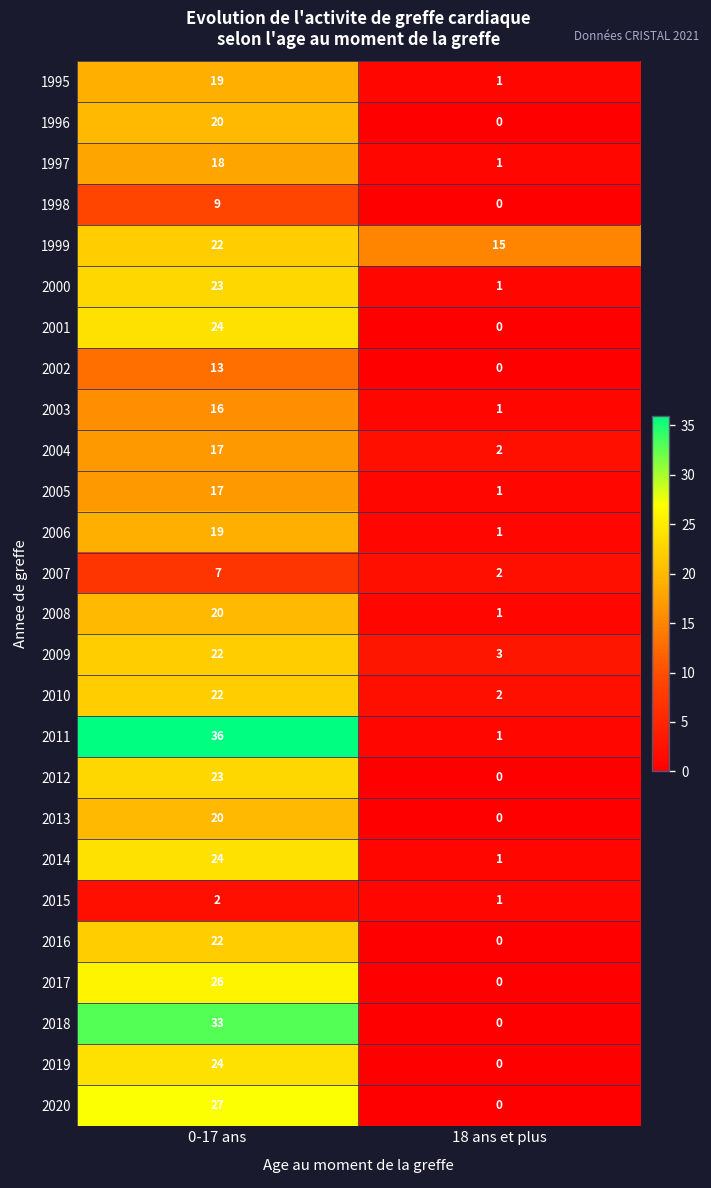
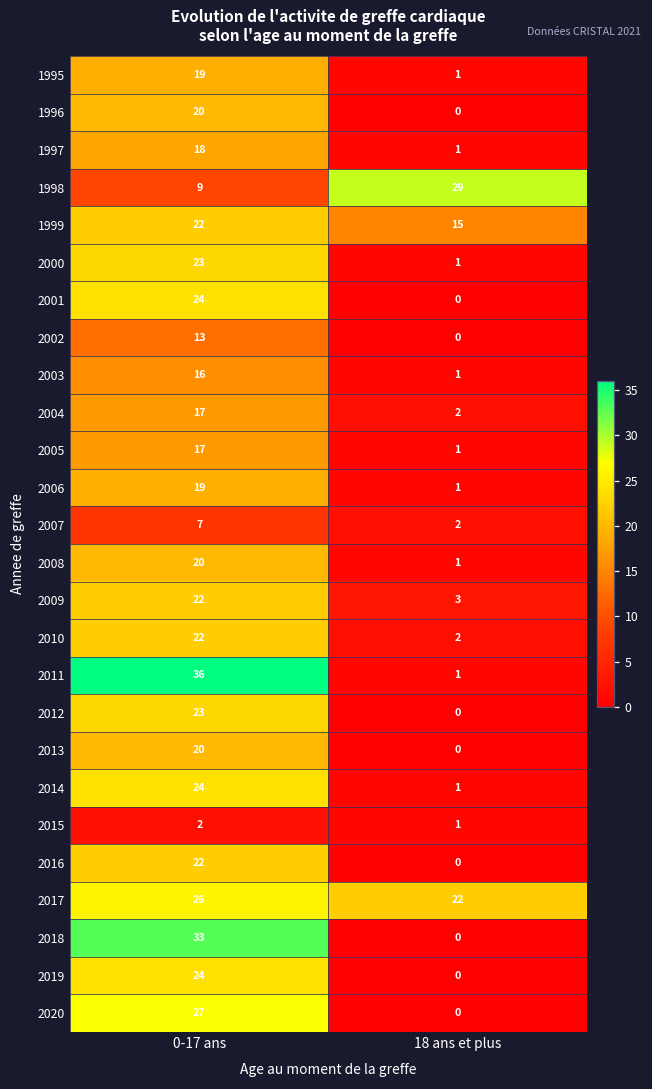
1998, 18 ans et plus: 0 -> 29
2017, 18 ans et plus: 0 -> 22
